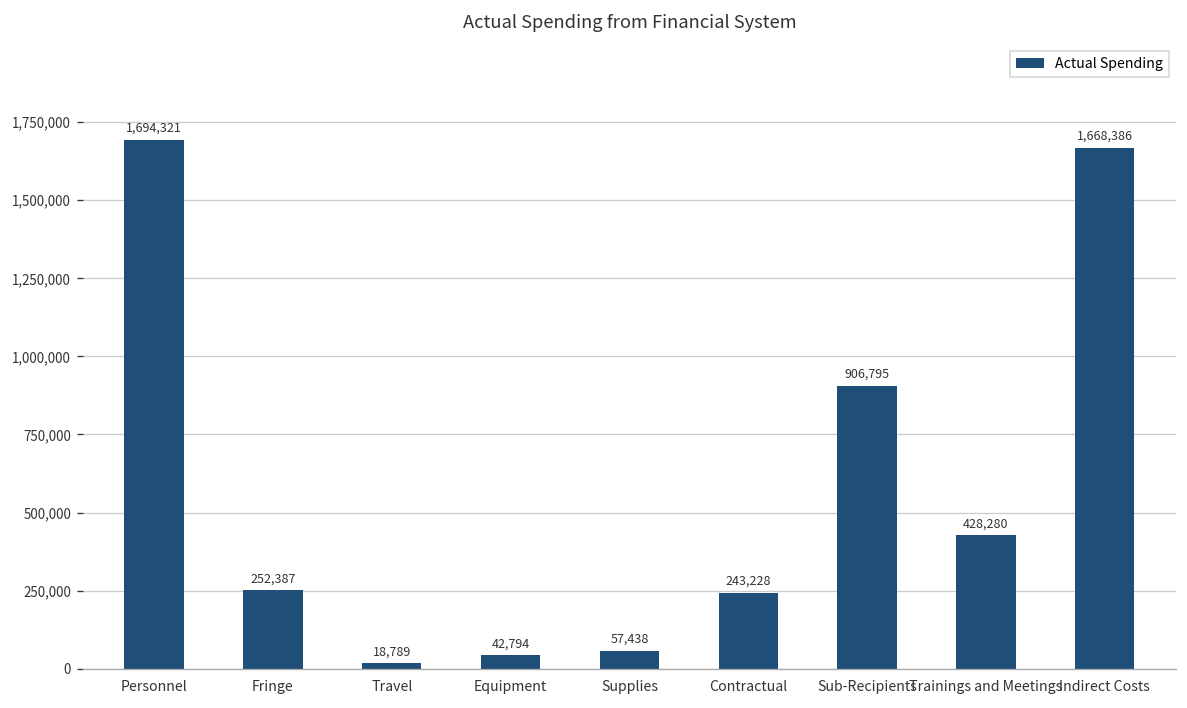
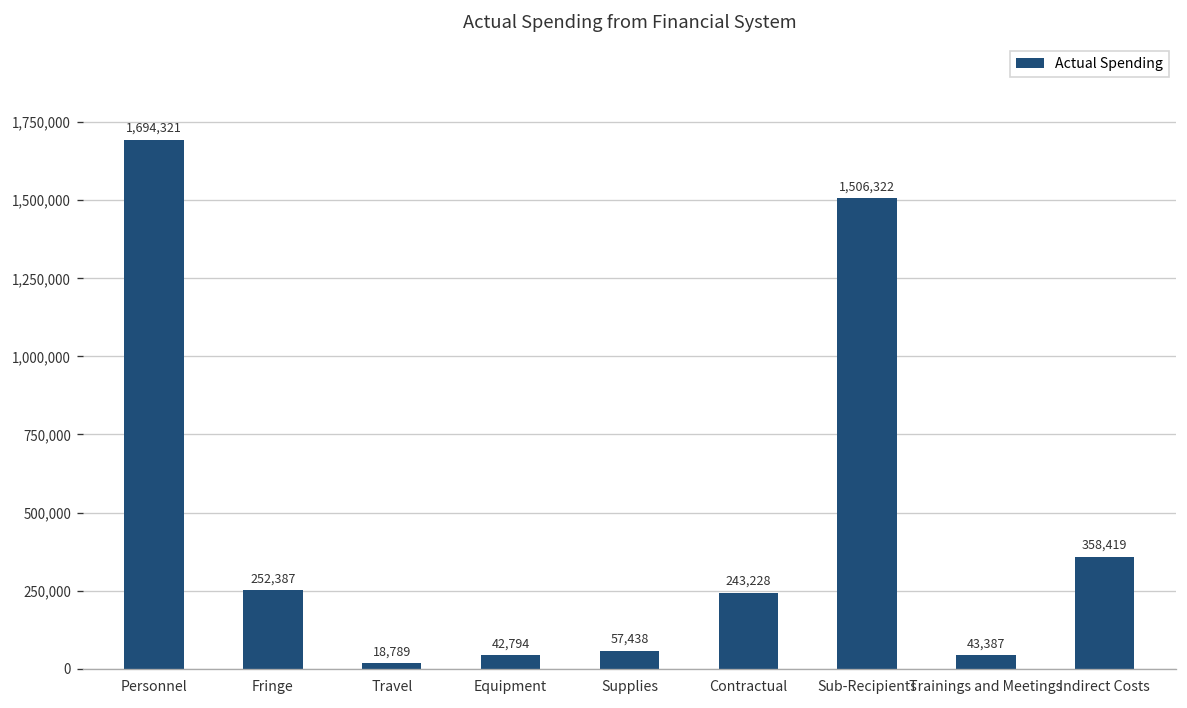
Sub-Recipients: 906,795 -> 1,506,322
Trainings and Meetings: 428,280 -> 43,387
Indirect Costs: 1,668,386 -> 358,419
